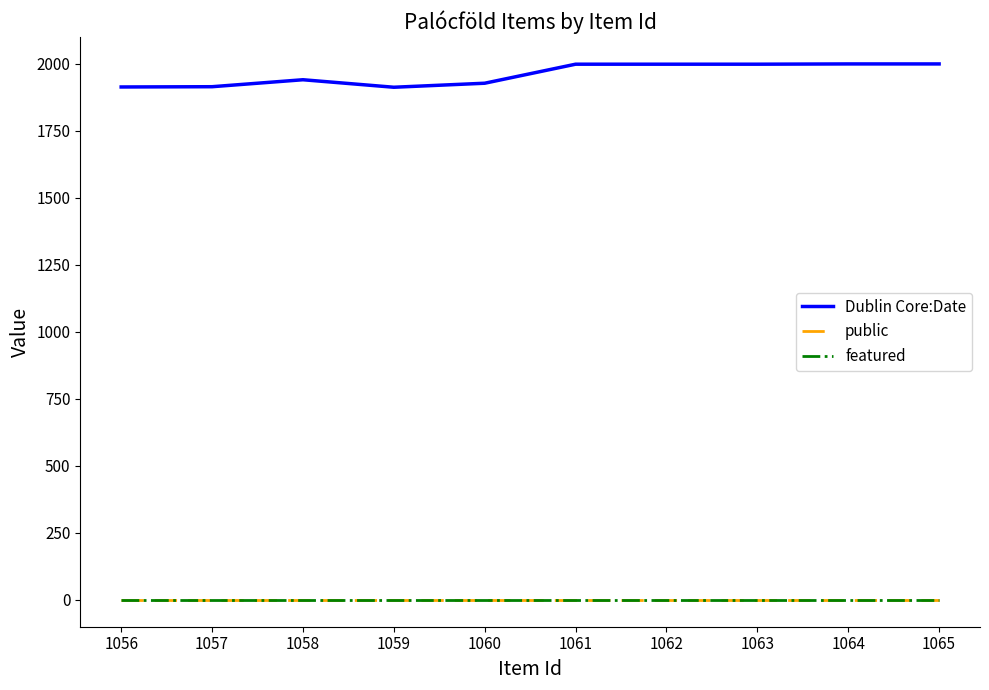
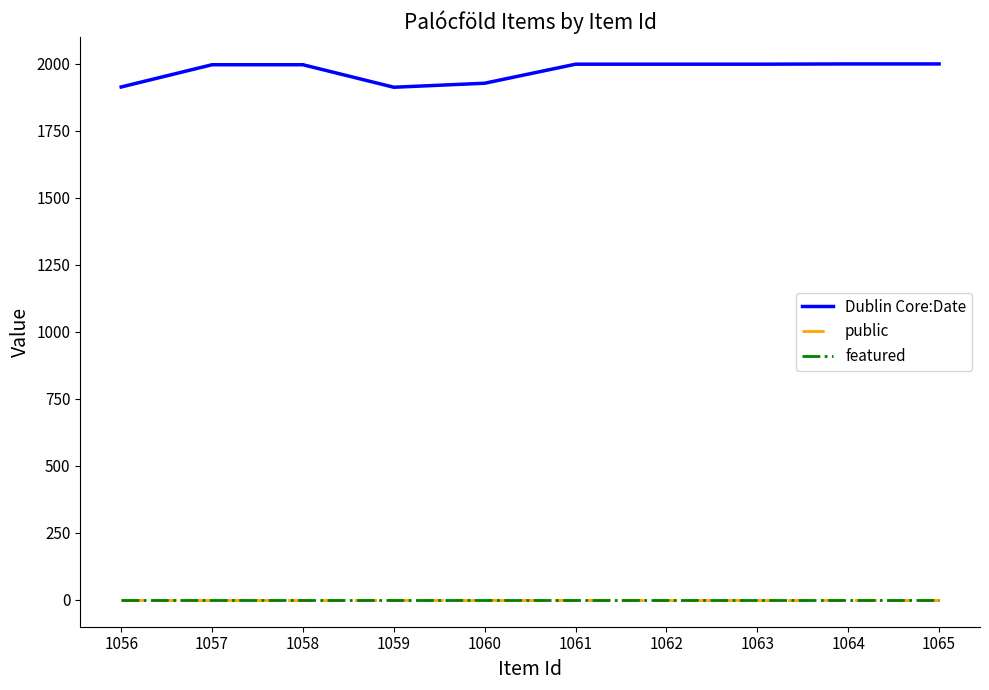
Dublin Core:Date, 1057: 1920 -> 2000
Dublin Core:Date, 1058: 1940 -> 2000
